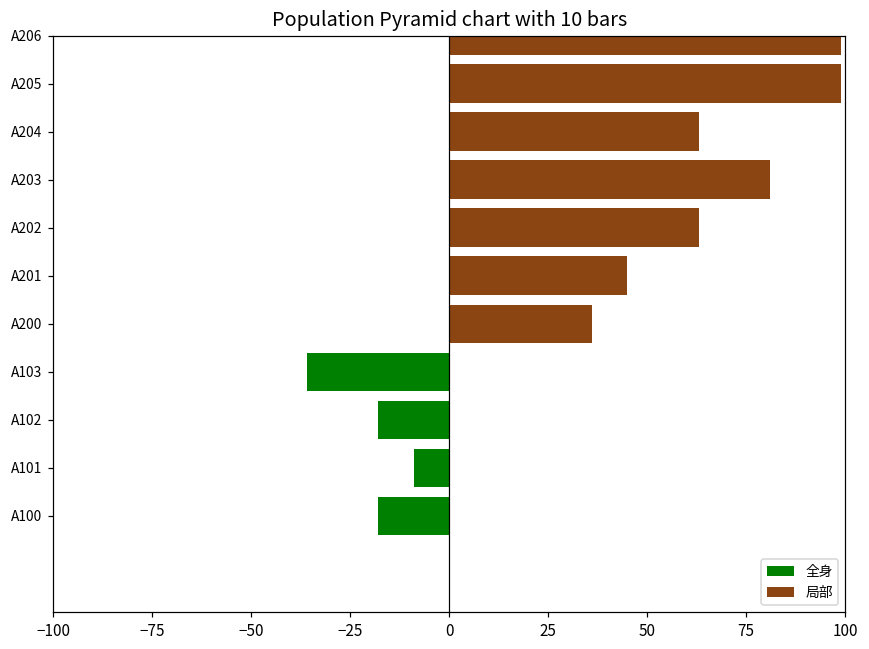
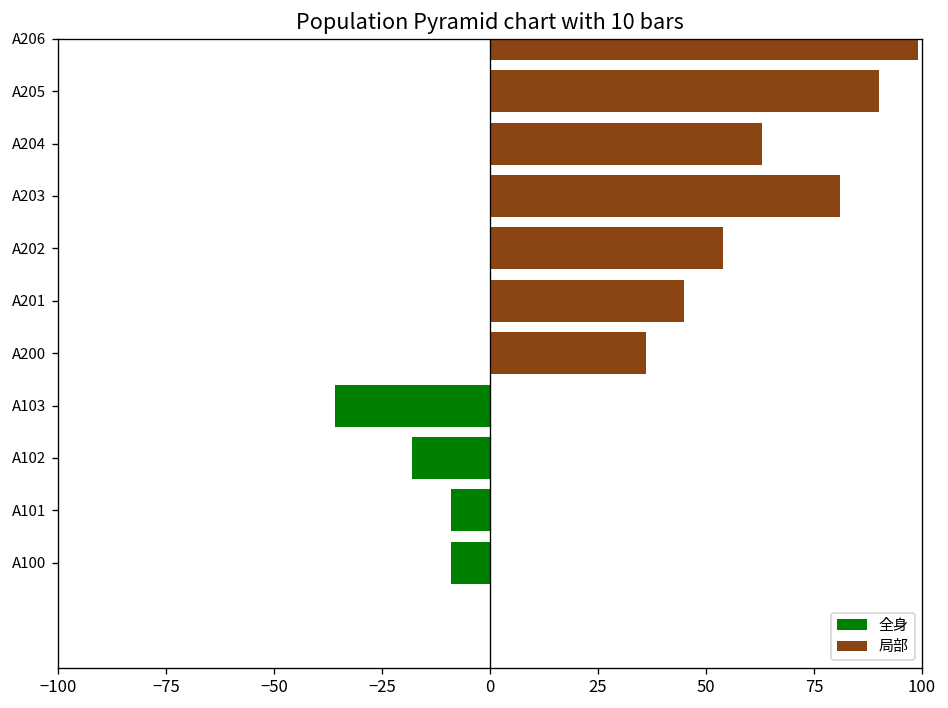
局部, A205: 99 -> 90
局部, A202: 63 -> 54
全身, A100: -18 -> -9
